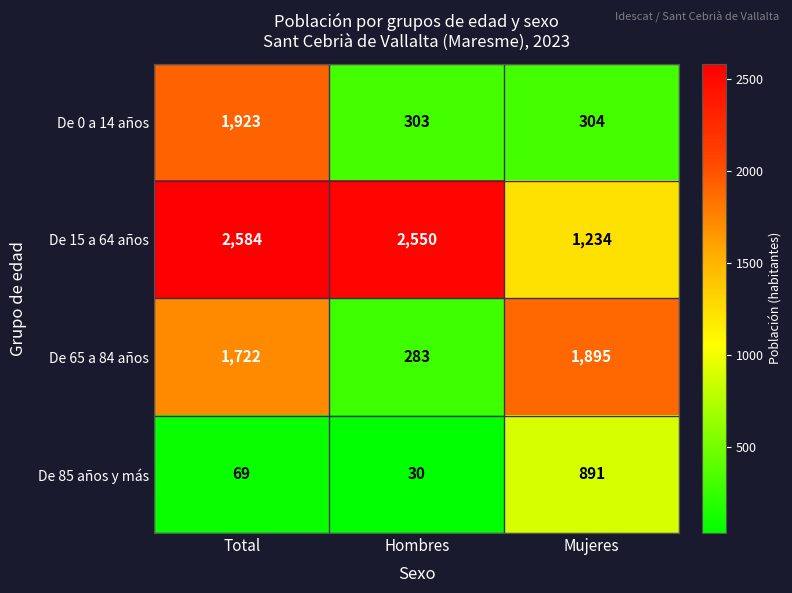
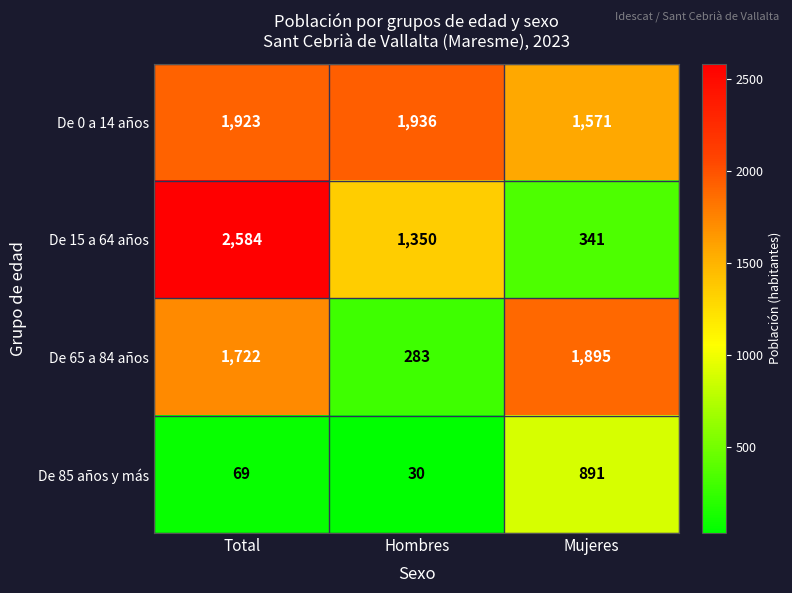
De 0 a 14 años, Hombres: 303 -> 1,936
De 0 a 14 años, Mujeres: 304 -> 1,571
De 15 a 64 años, Hombres: 2,550 -> 1,350
De 15 a 64 años, Mujeres: 1,234 -> 341
